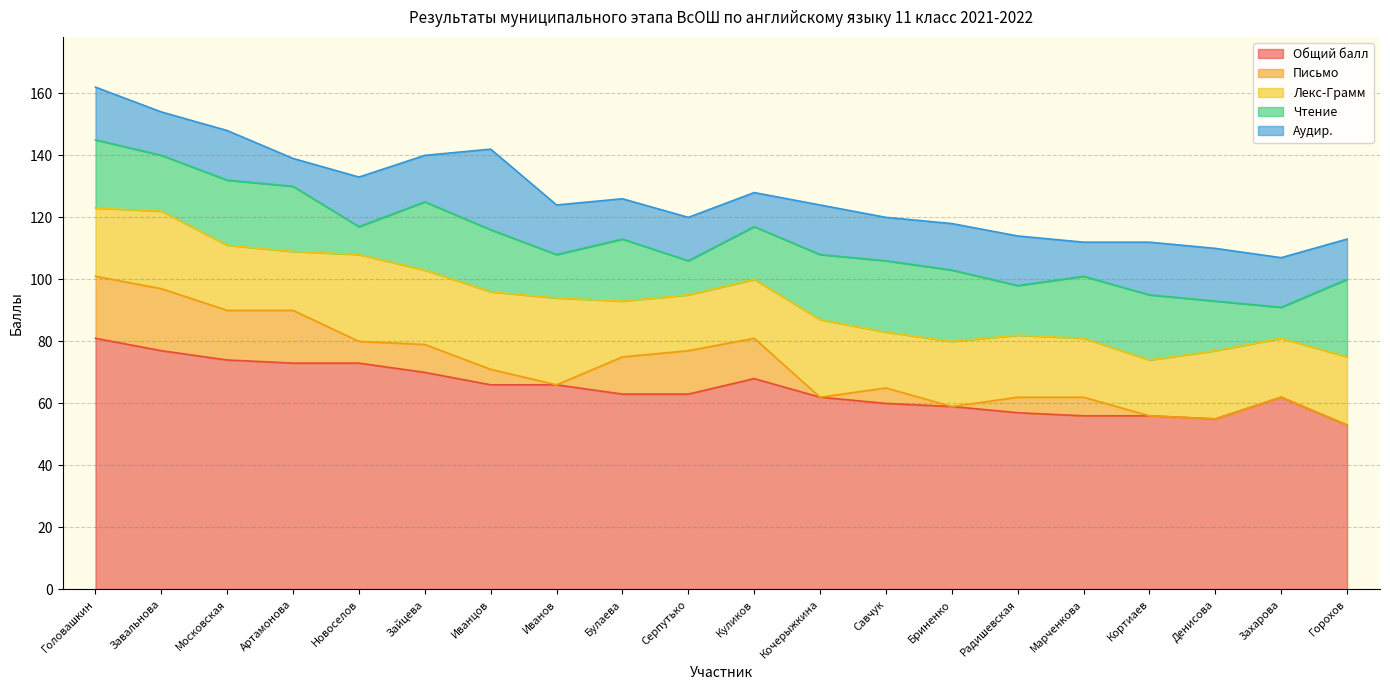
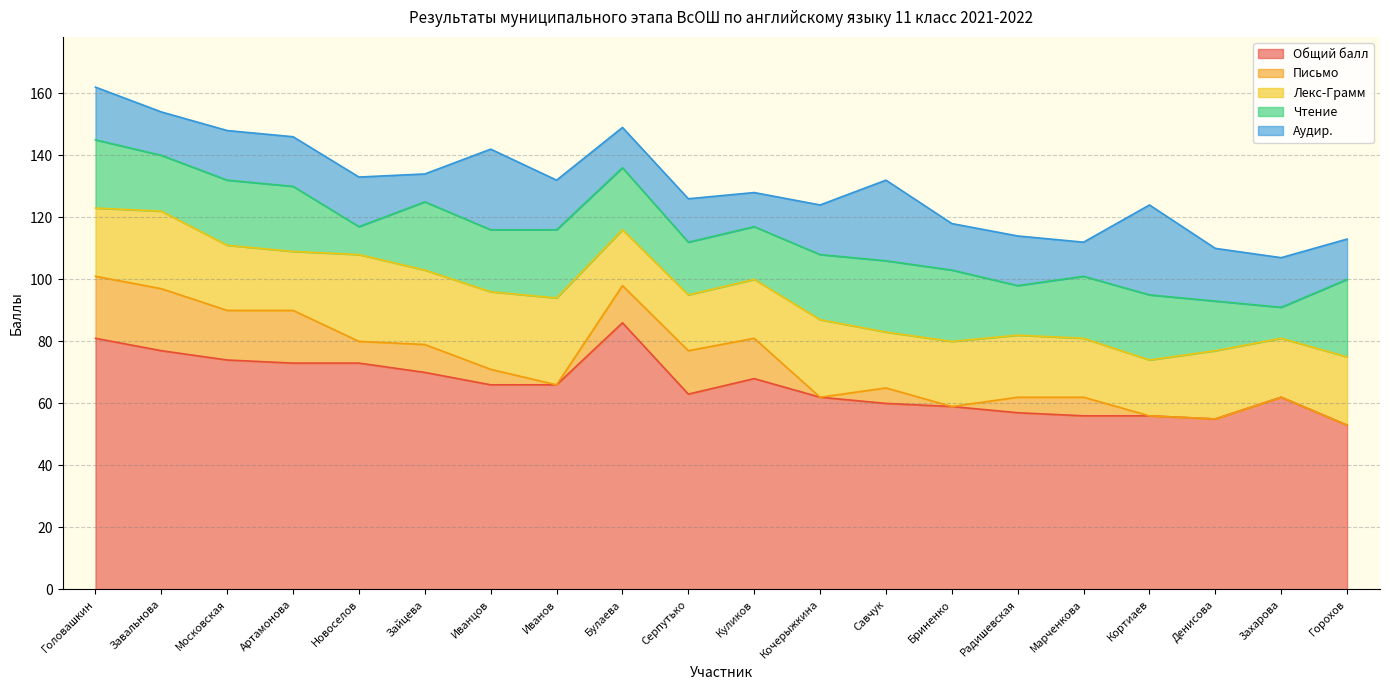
Аудир., Артамонова: 9 -> 16
Аудир., Зайцева: 15 -> 9
Чтение, Иванов: 14 -> 22
Общий балл, Булаева: 63 -> 86
Чтение, Серпутько: 11 -> 17
Аудир., Савчук: 14 -> 26
Аудир., Кортиаев: 17 -> 29
